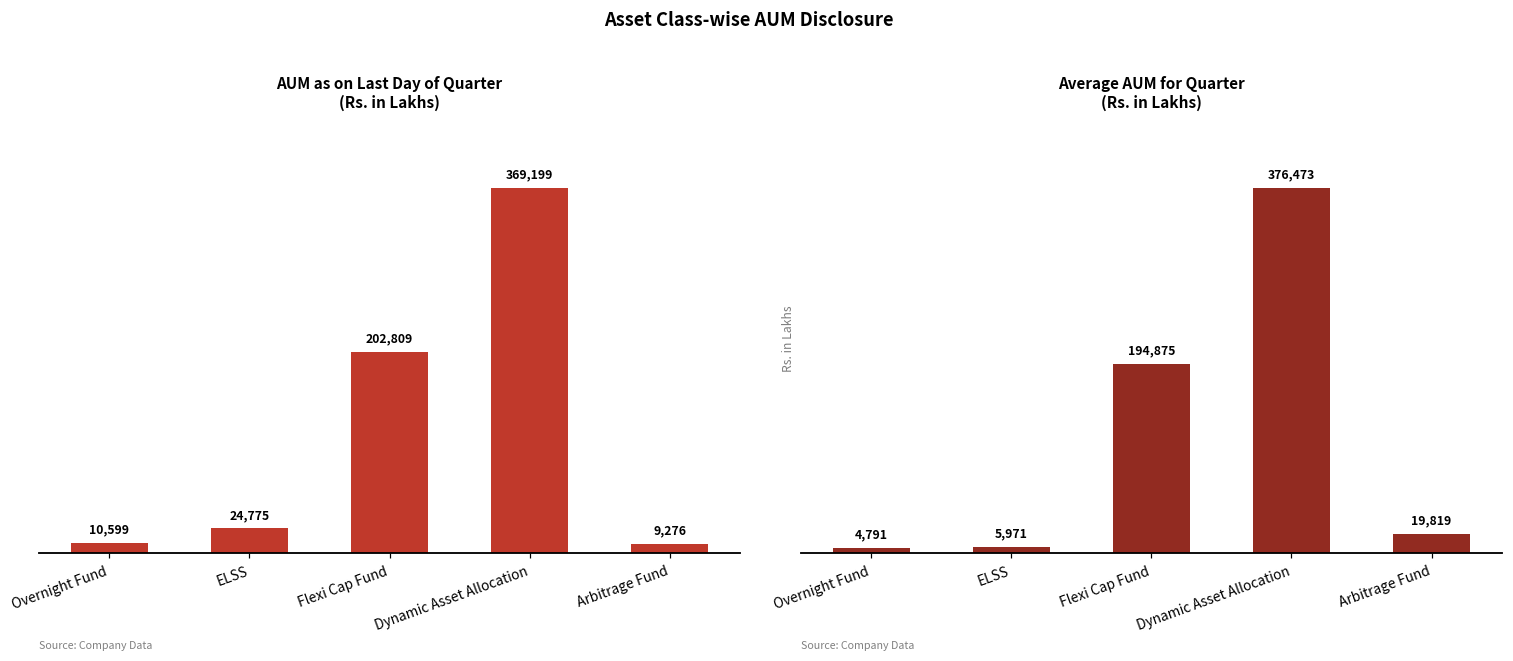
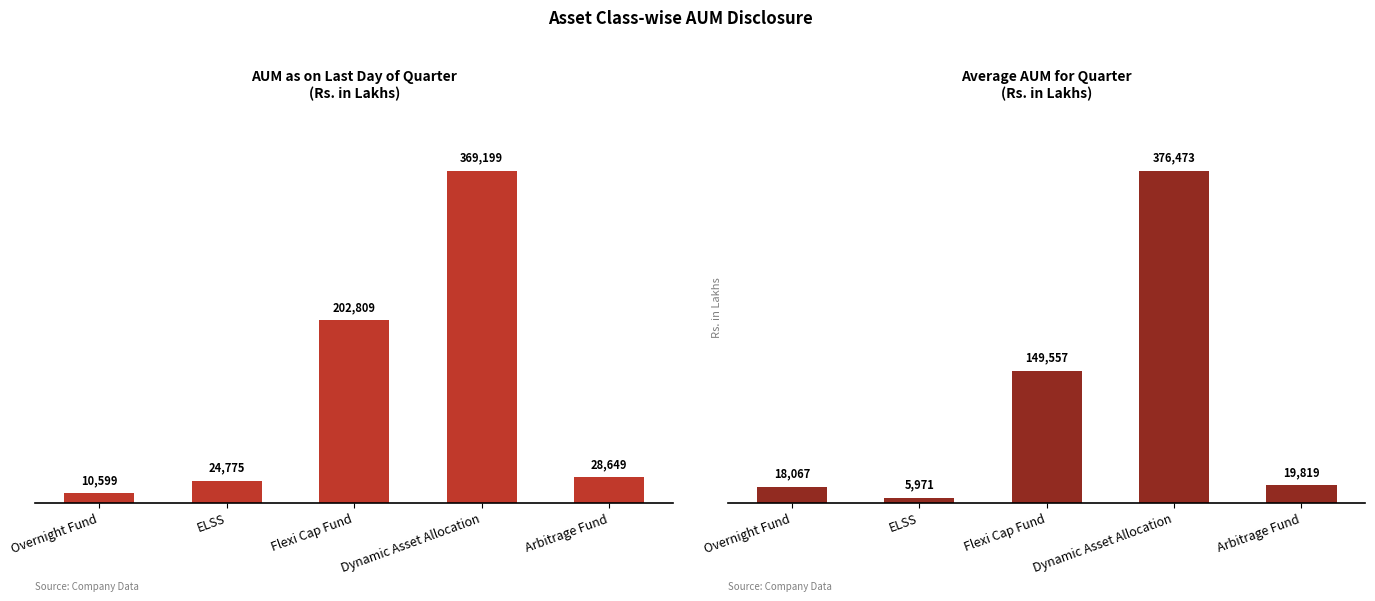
AUM as on Last Day of Quarter (Rs. in Lakhs), Arbitrage Fund: 9,276 -> 28,649
Average AUM for Quarter (Rs. in Lakhs), Overnight Fund: 4,791 -> 18,067
Average AUM for Quarter (Rs. in Lakhs), Flexi Cap Fund: 194,875 -> 149,557
